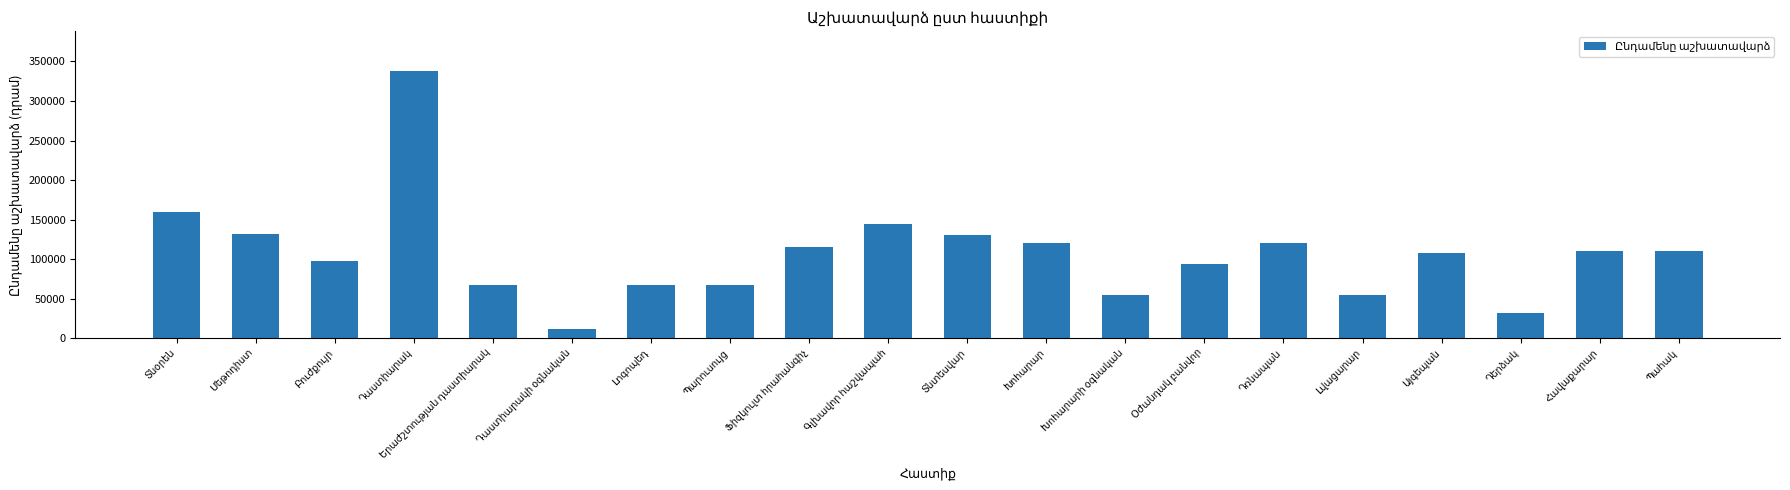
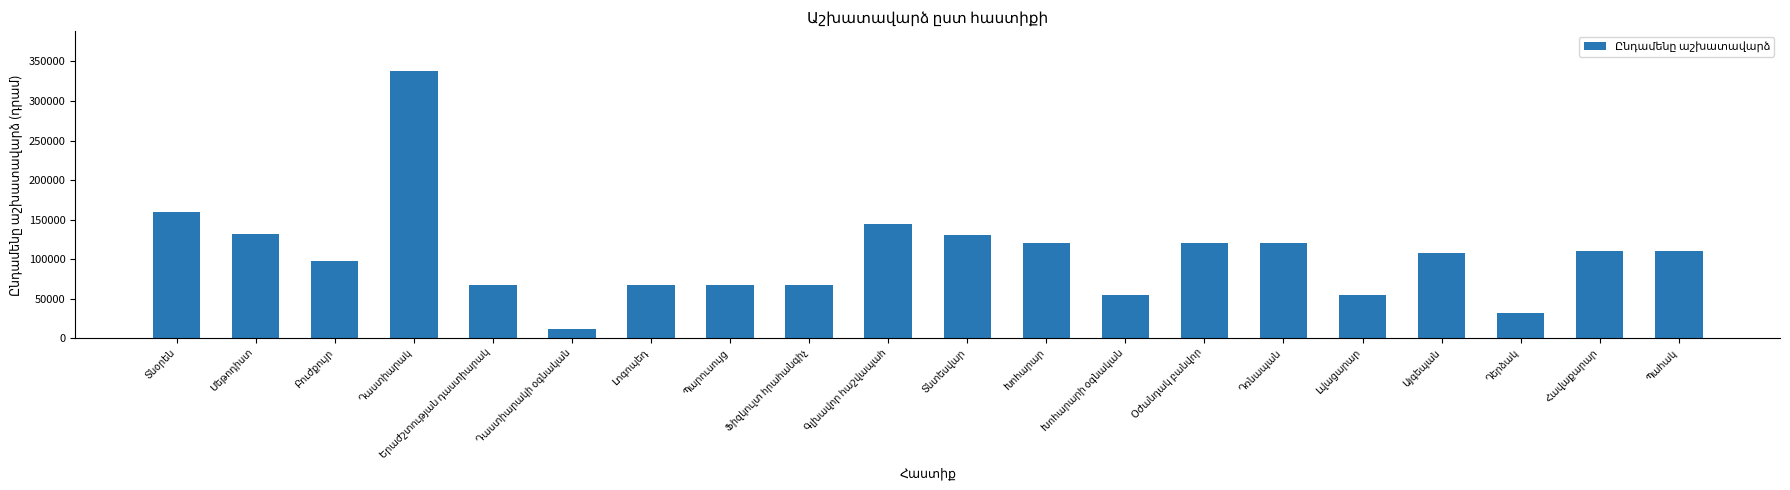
Ֆիզկուլտ հրահանգիչ: 110000 -> 70000
Օժանդակ բանվոր: 90000 -> 120000
